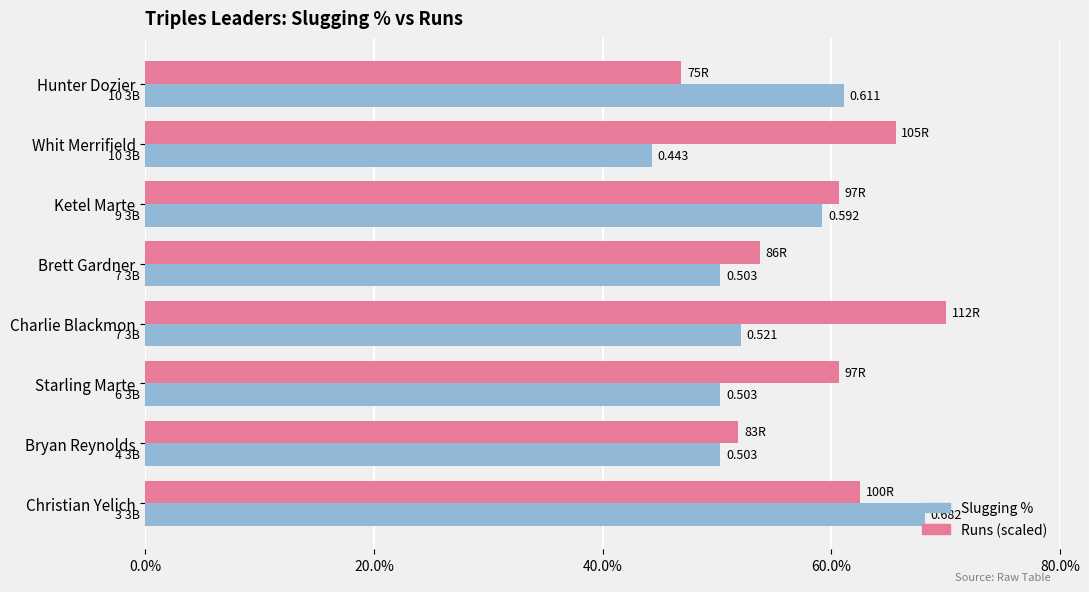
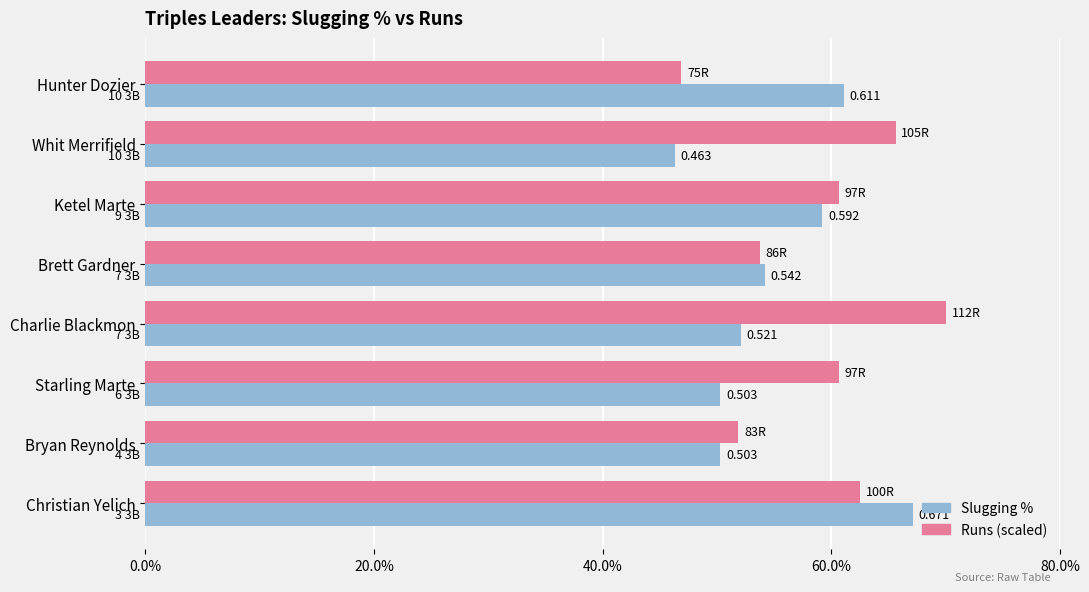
Slugging %, Whit Merrifield: 0.443 -> 0.463
Slugging %, Brett Gardner: 0.503 -> 0.542
Slugging %, Christian Yelich: 0.682 -> 0.671
